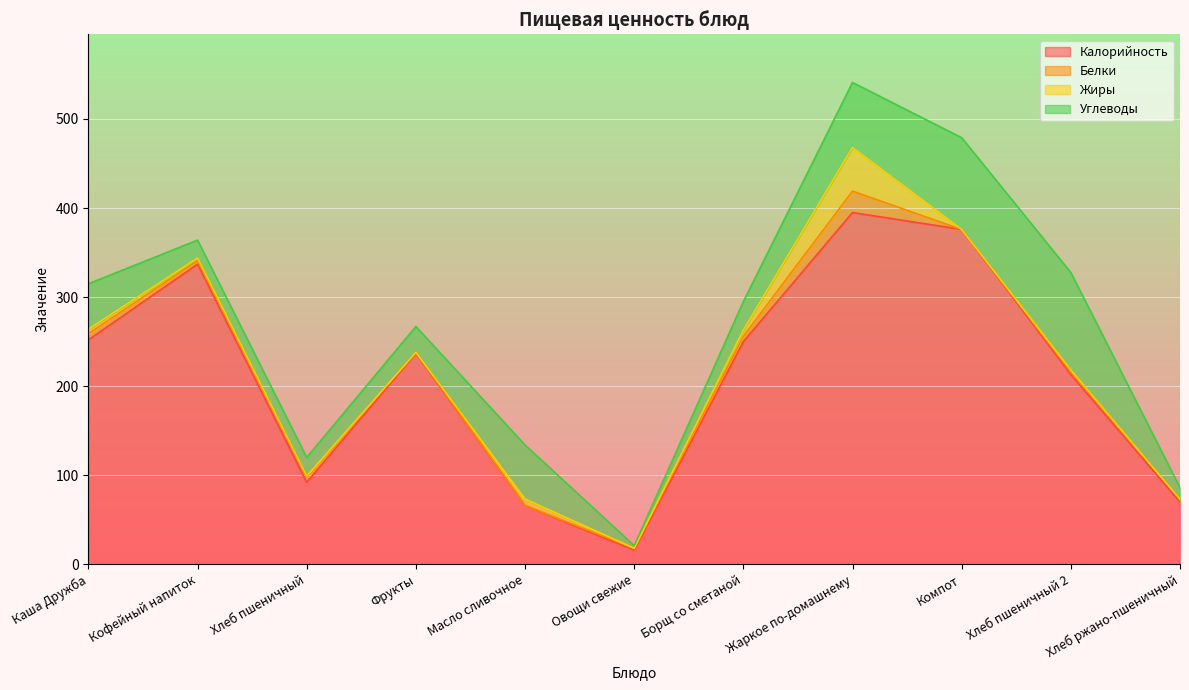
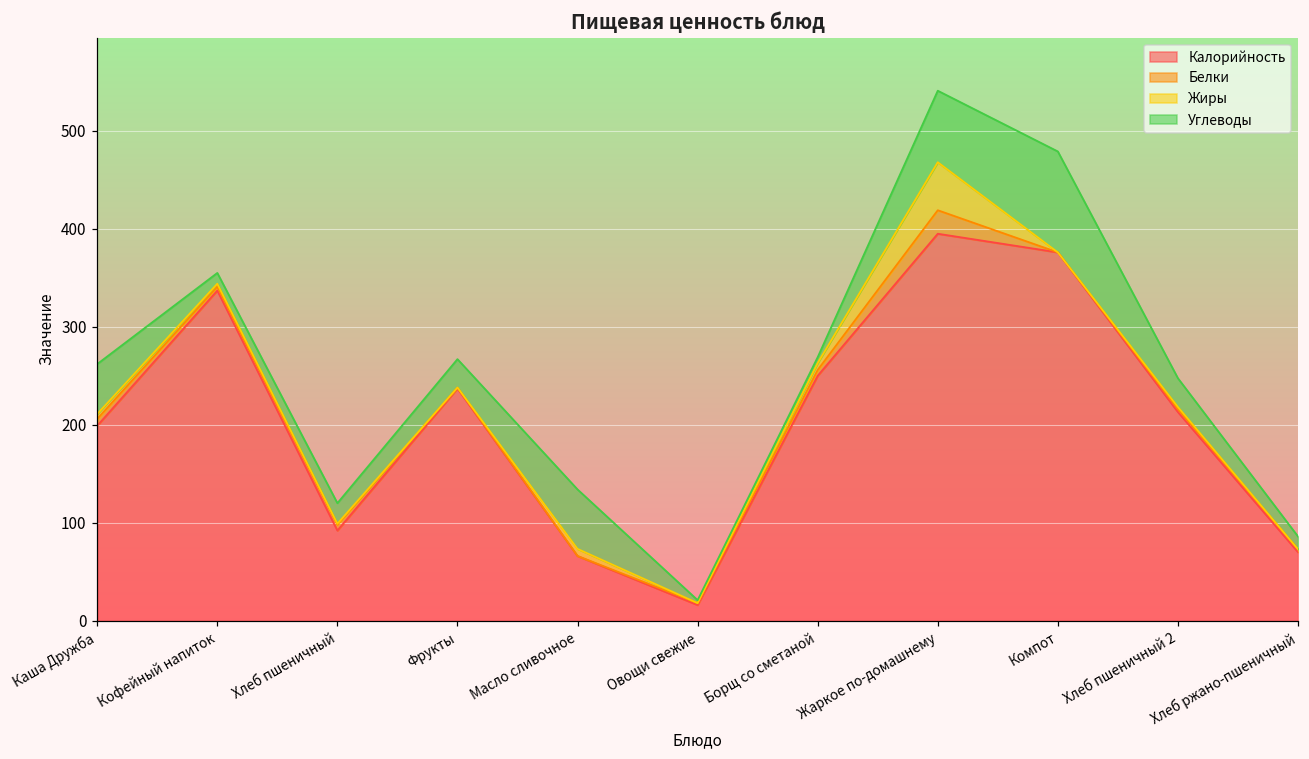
Калорийность, Каша Дружба: 250 -> 200
Углеводы, Кофейный напиток: 20 -> 10
Углеводы, Борщ со сметаной: 30 -> 10
Углеводы, Хлеб пшеничный 2: 110 -> 30
